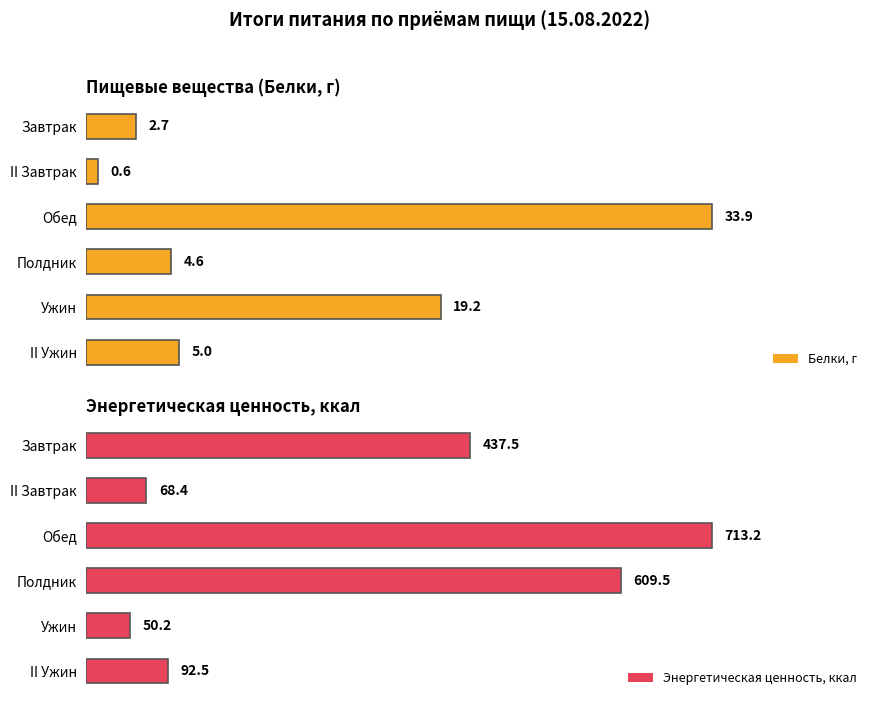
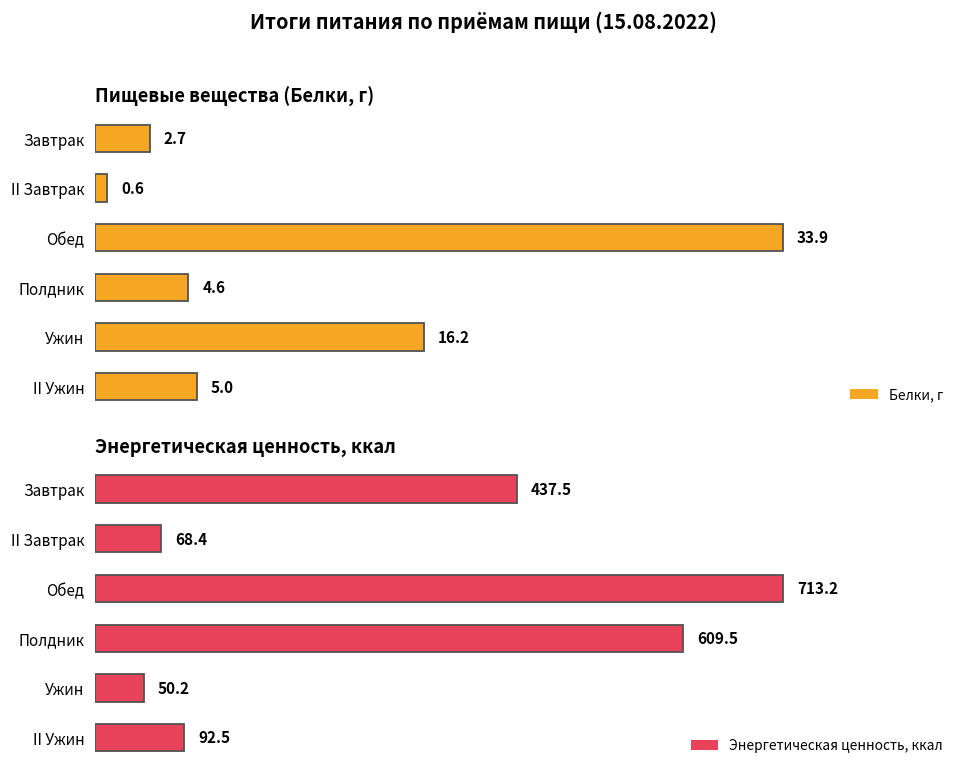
Пищевые вещества (Белки, г), Ужин: 19.2 -> 16.2
